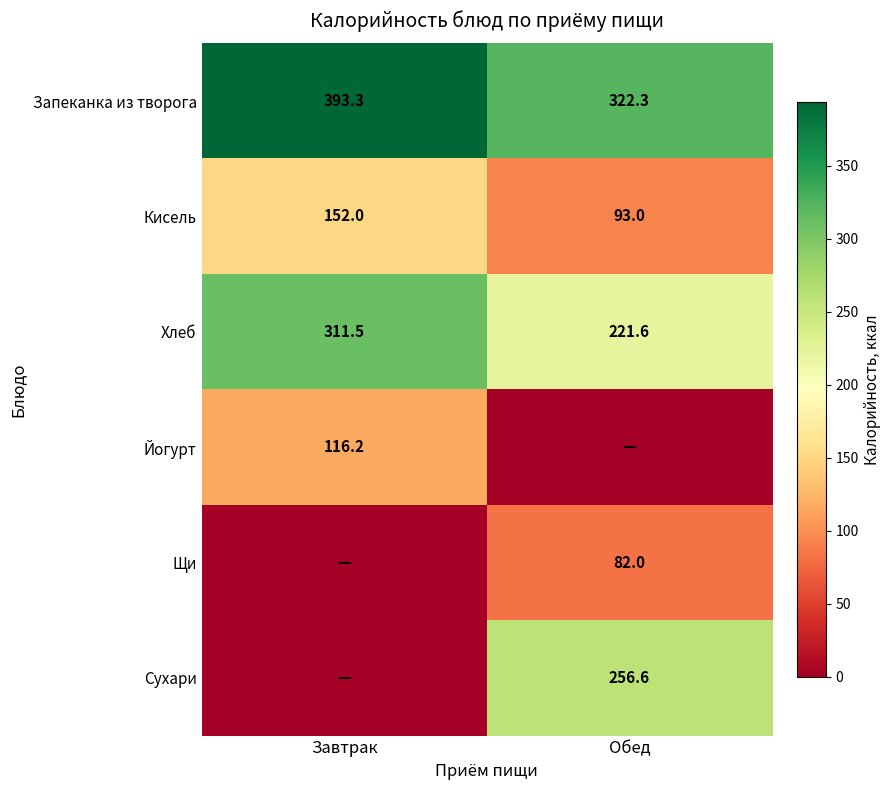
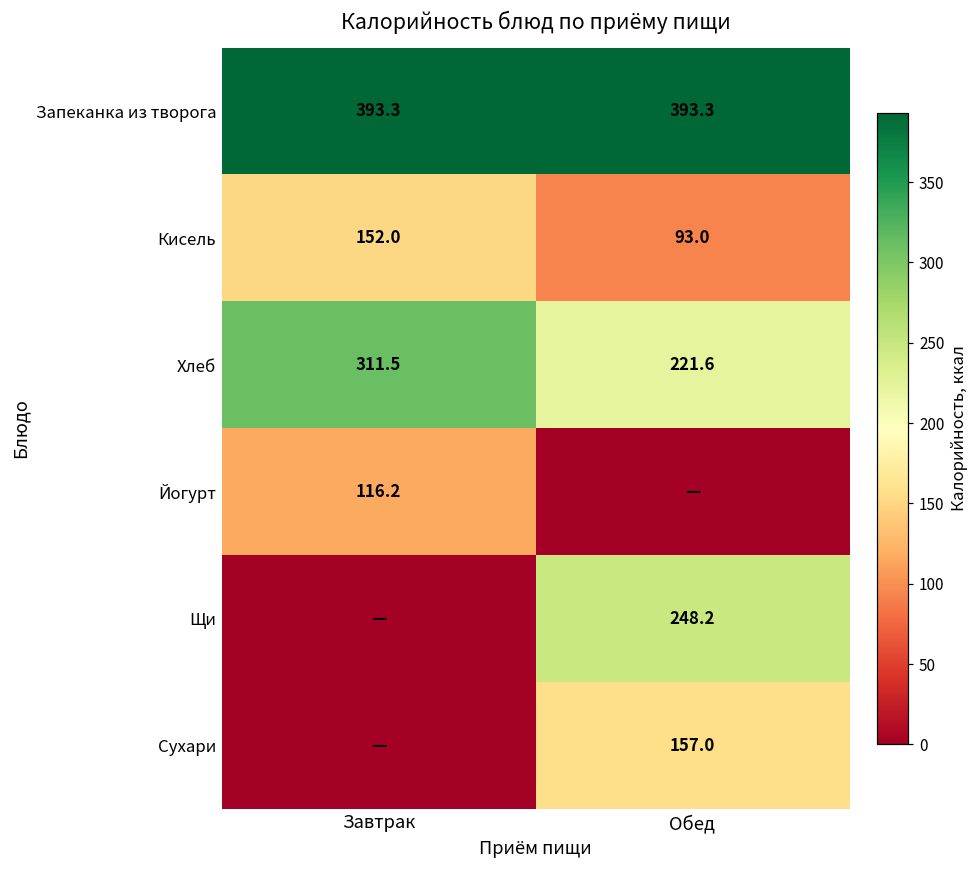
Запеканка из творога, Обед: 322.3 -> 393.3
Щи, Обед: 82.0 -> 248.2
Сухари, Обед: 256.6 -> 157.0
